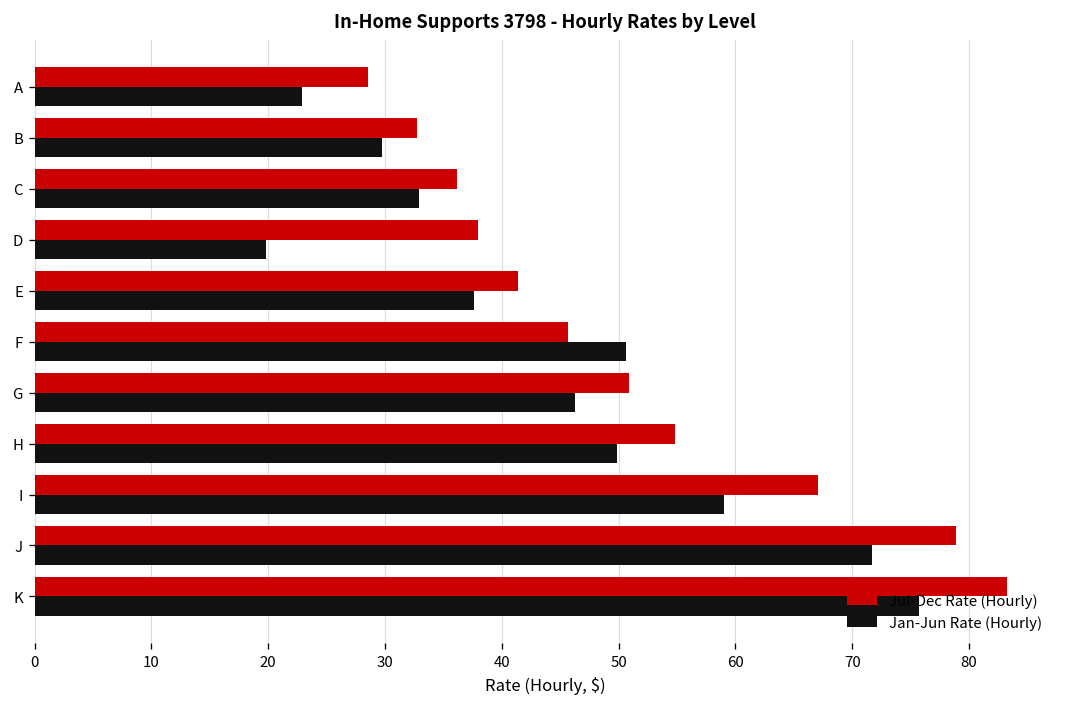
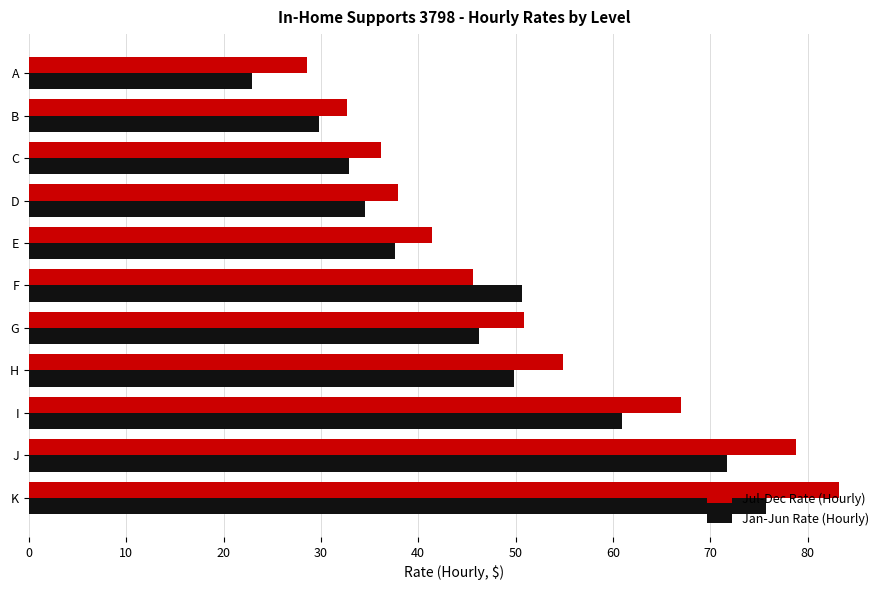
Jan-Jun Rate (Hourly), D: 20 -> 35
Jan-Jun Rate (Hourly), I: 59 -> 61
